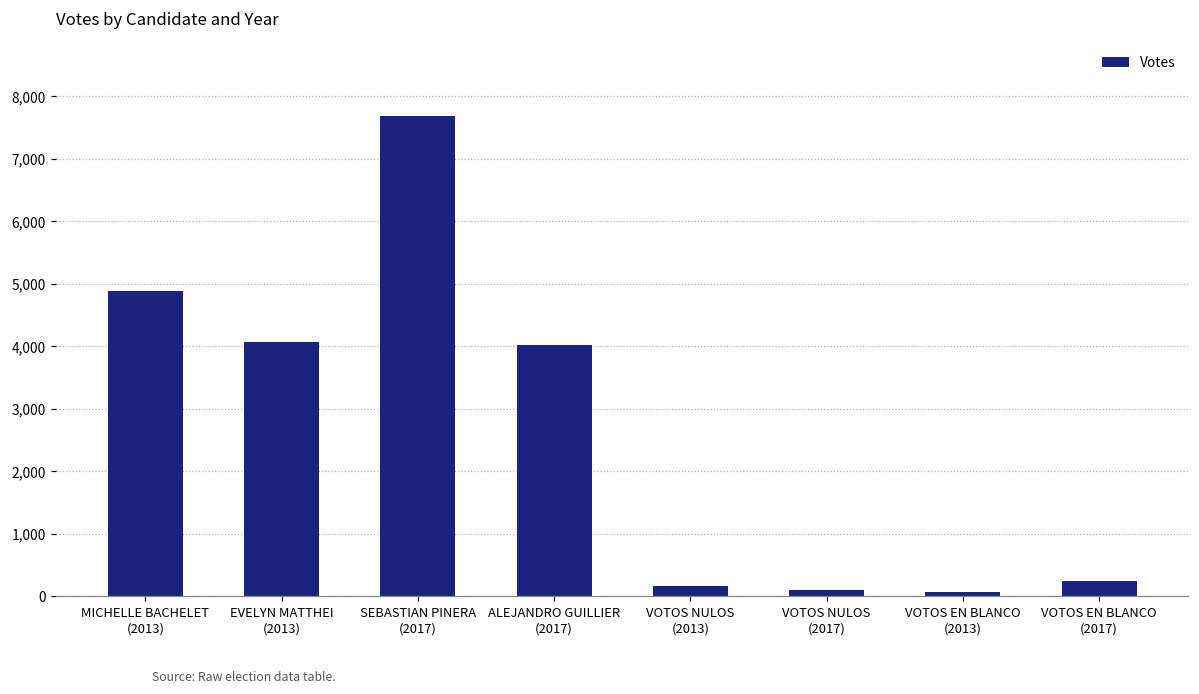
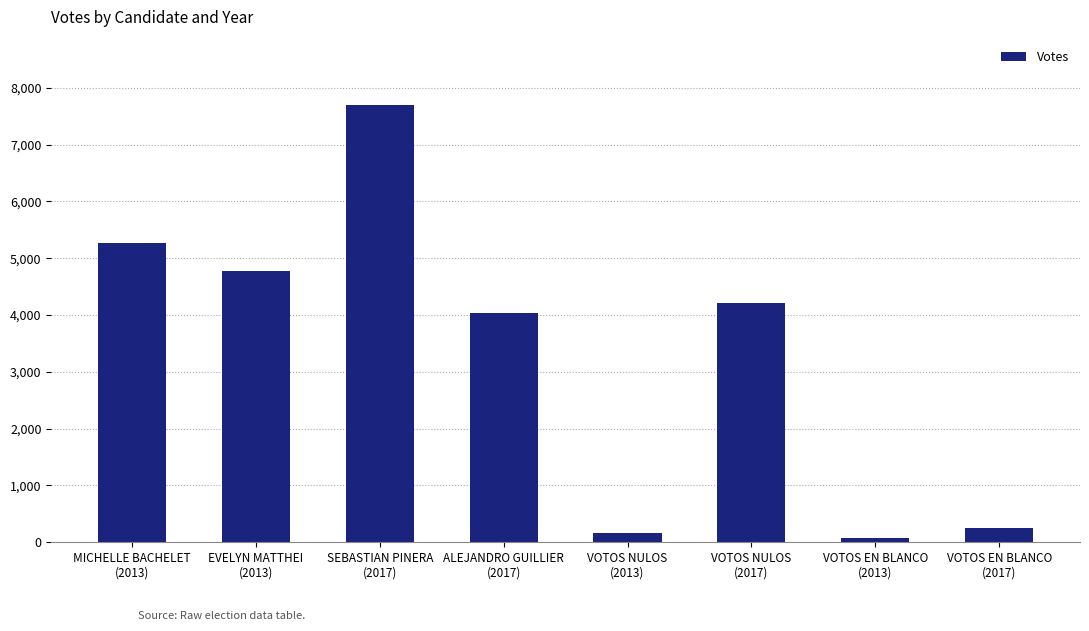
MICHELLE BACHELET (2013): 4,900 -> 5,300
EVELYN MATTHEI (2013): 4,100 -> 4,800
VOTOS NULOS (2017): 100 -> 4,200
